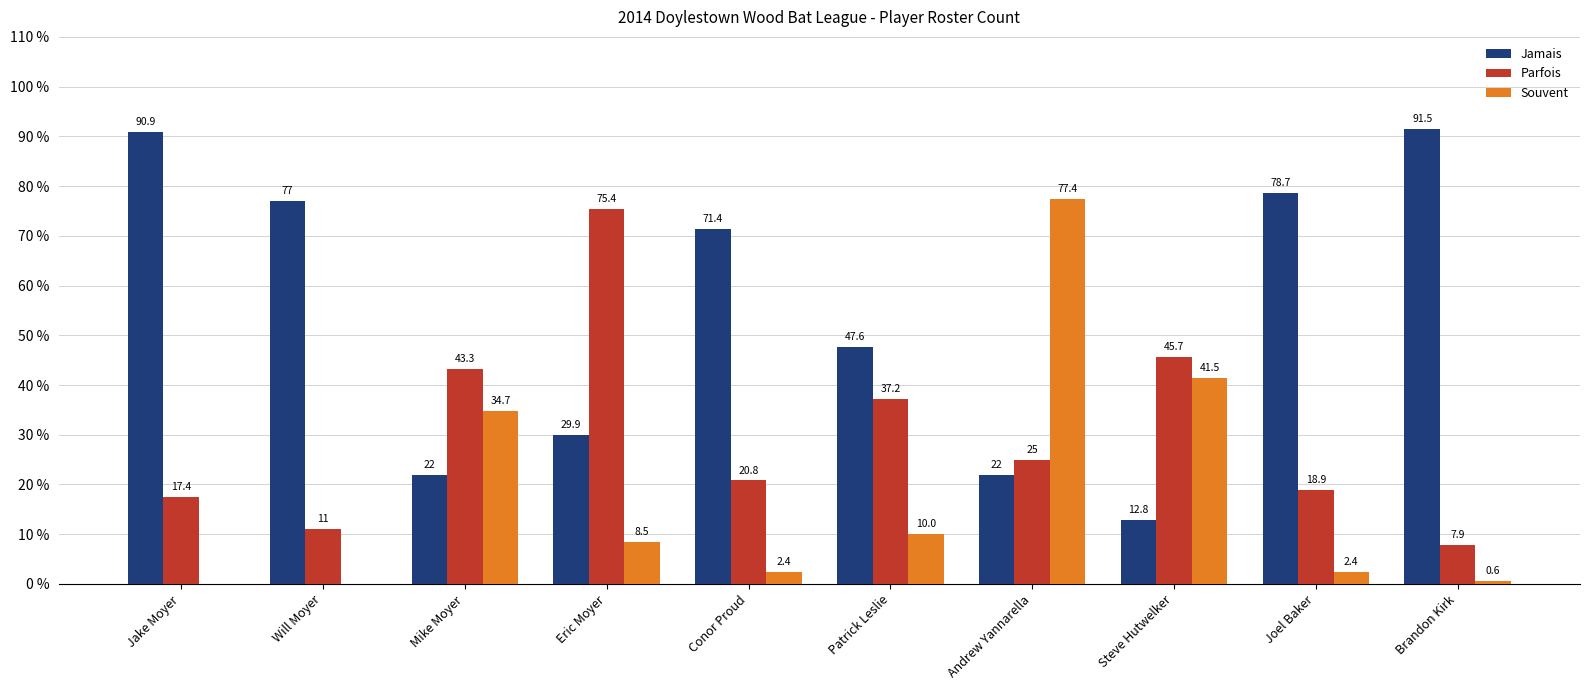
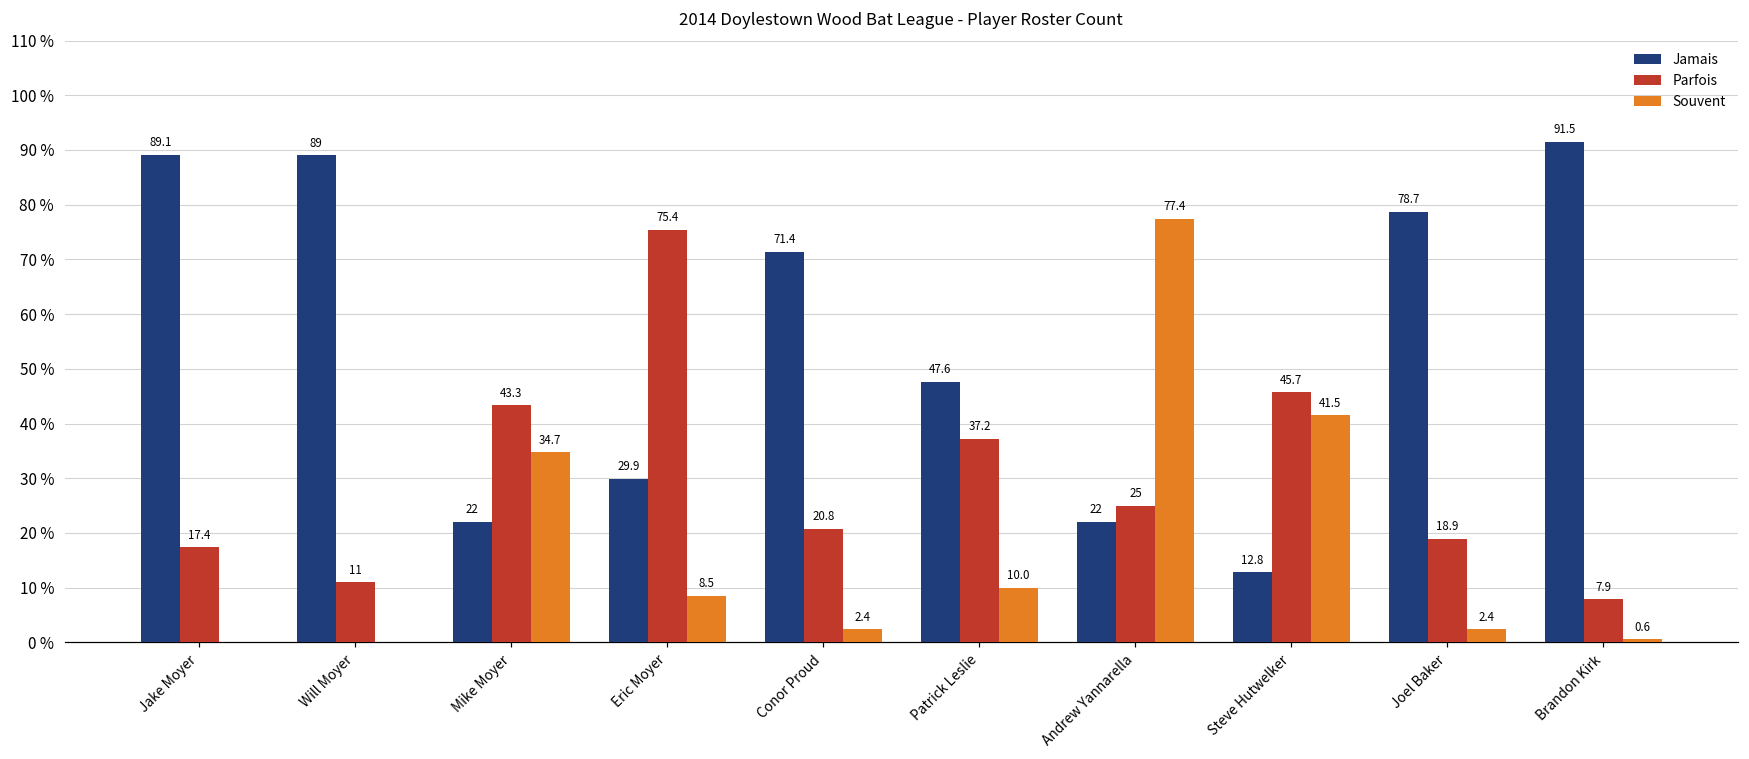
Jamais, Jake Moyer: 90.9 -> 89.1
Jamais, Will Moyer: 77 -> 89
